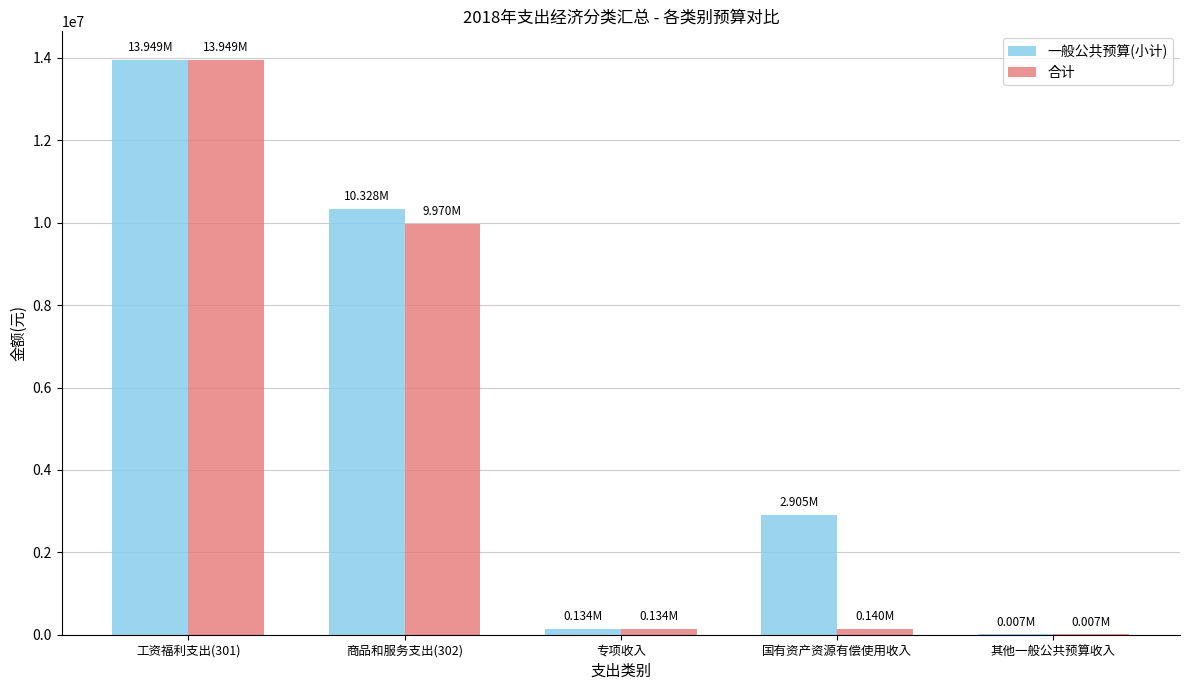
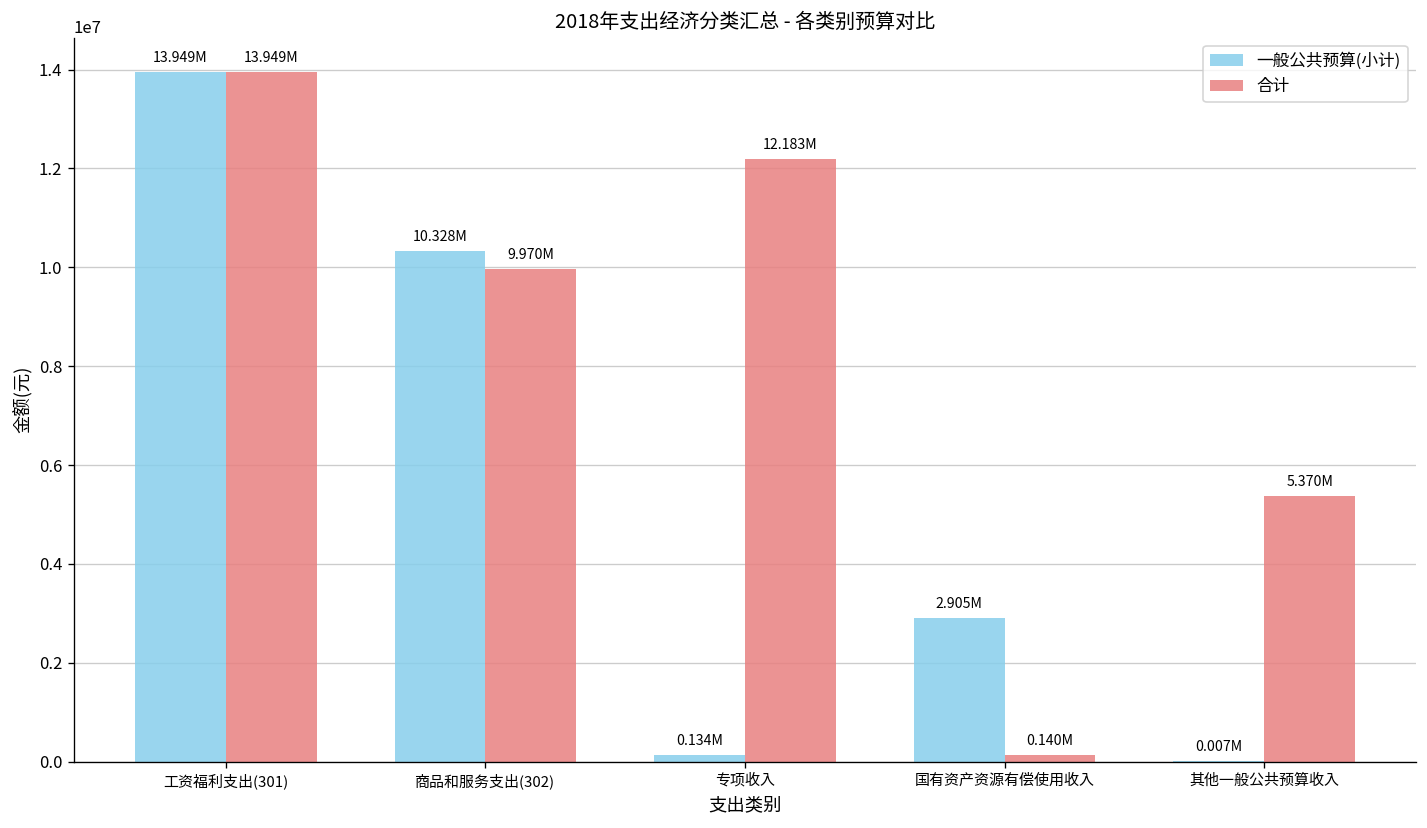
合计, 专项收入: 0.134M -> 12.183M
合计, 其他一般公共预算收入: 0.007M -> 5.370M
